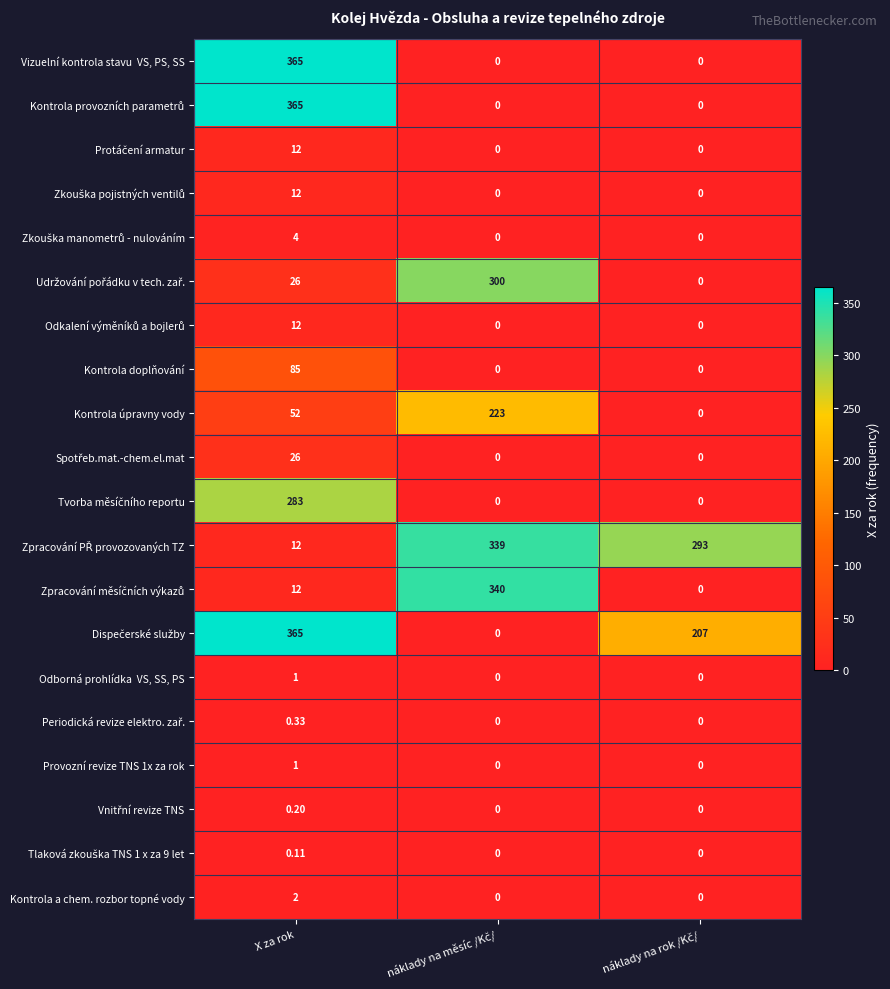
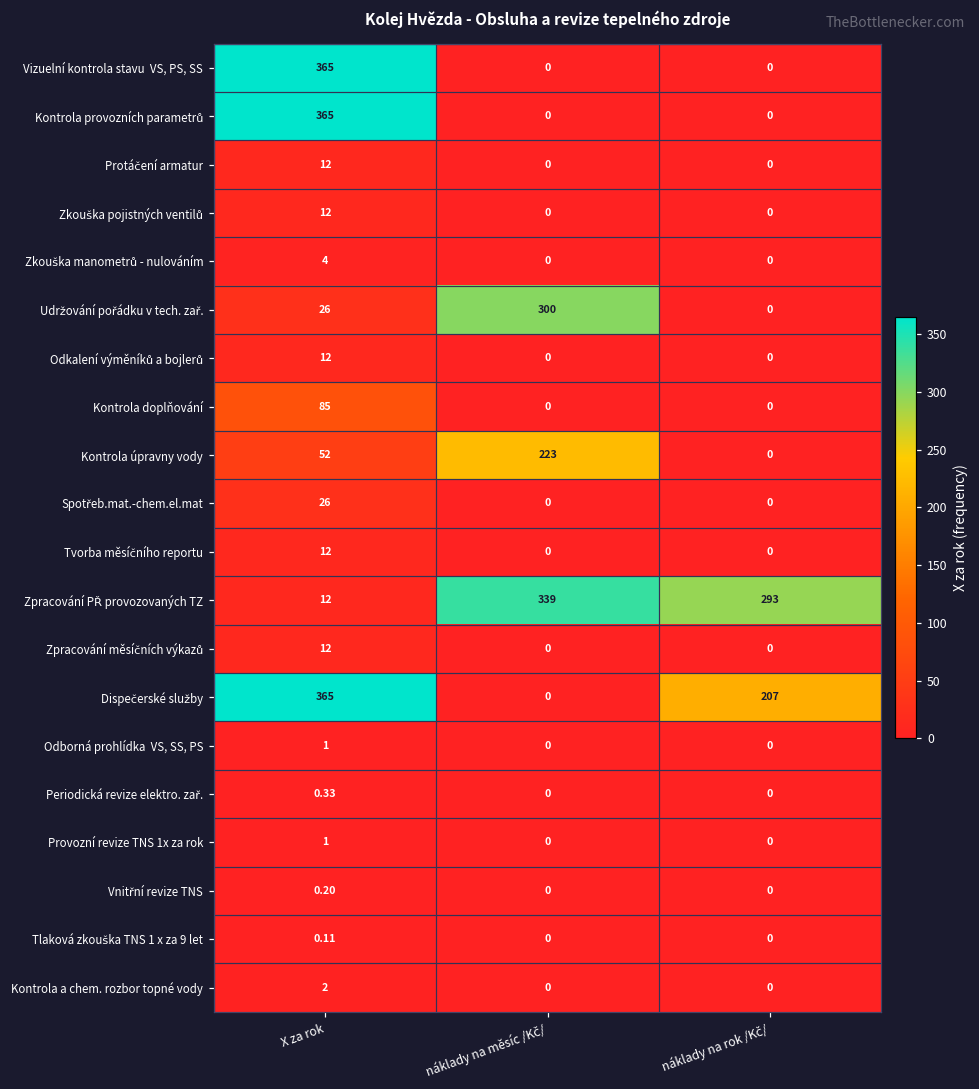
Tvorba měsíčního reportu, X za rok: 283 -> 12
Zpracování měsíčních výkazů, náklady na měsíc /Kč/: 340 -> 0
